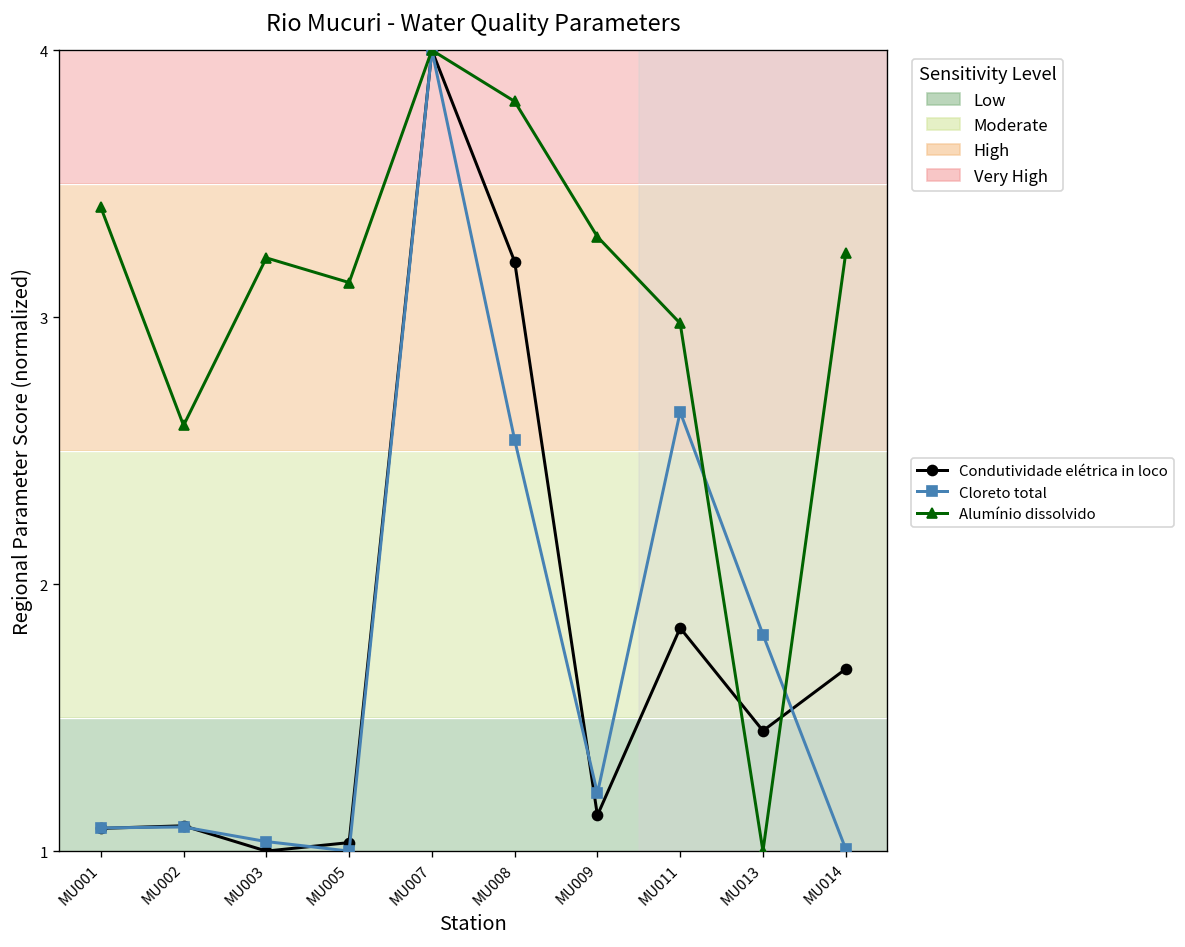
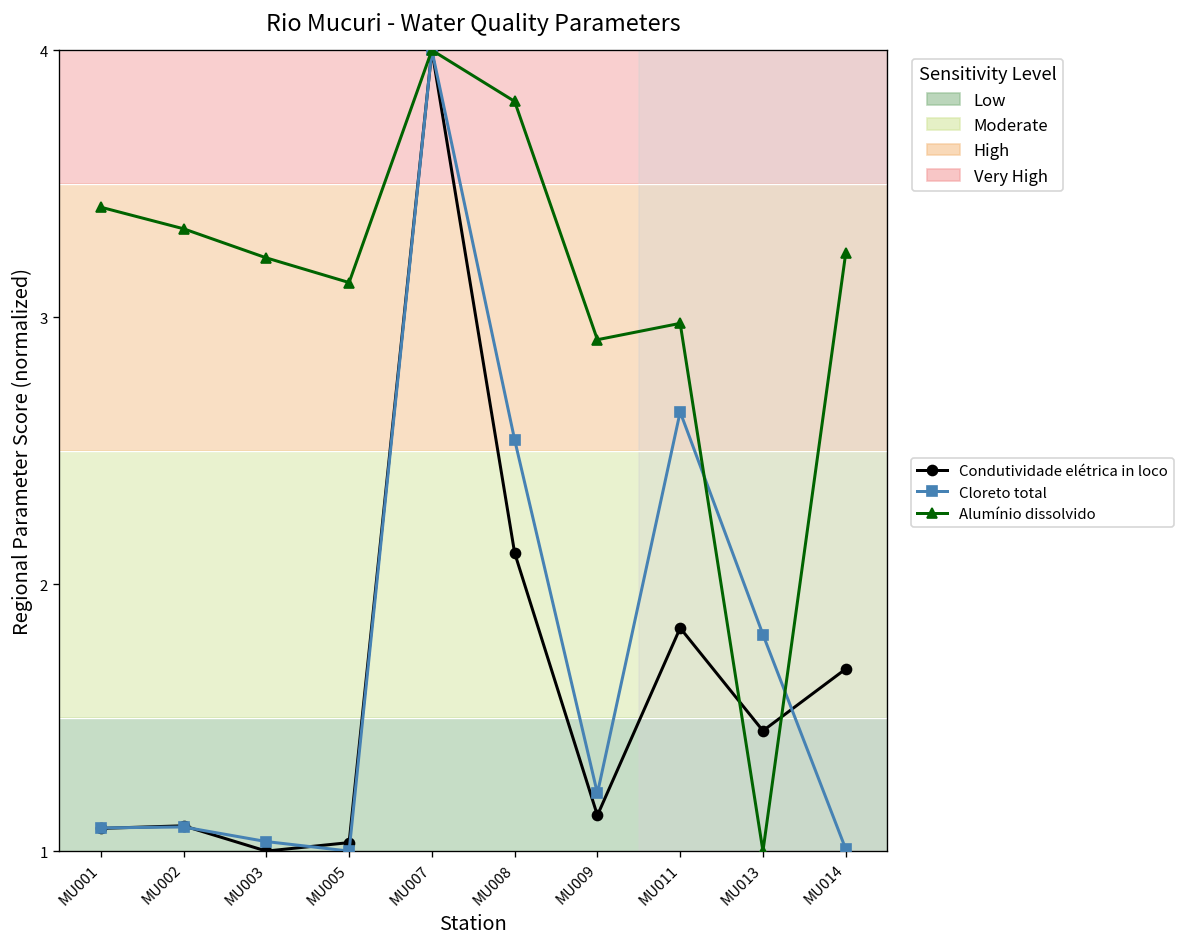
Alumínio dissolvido, MU002: 2.59 -> 3.33
Condutividade elétrica in loco, MU008: 3.21 -> 2.12
Alumínio dissolvido, MU009: 3.30 -> 2.92
